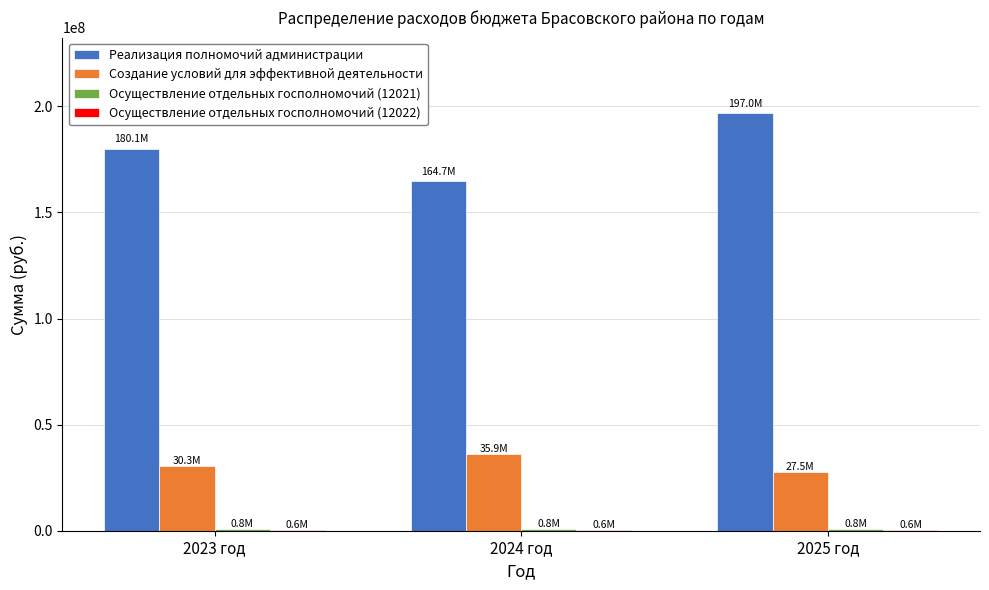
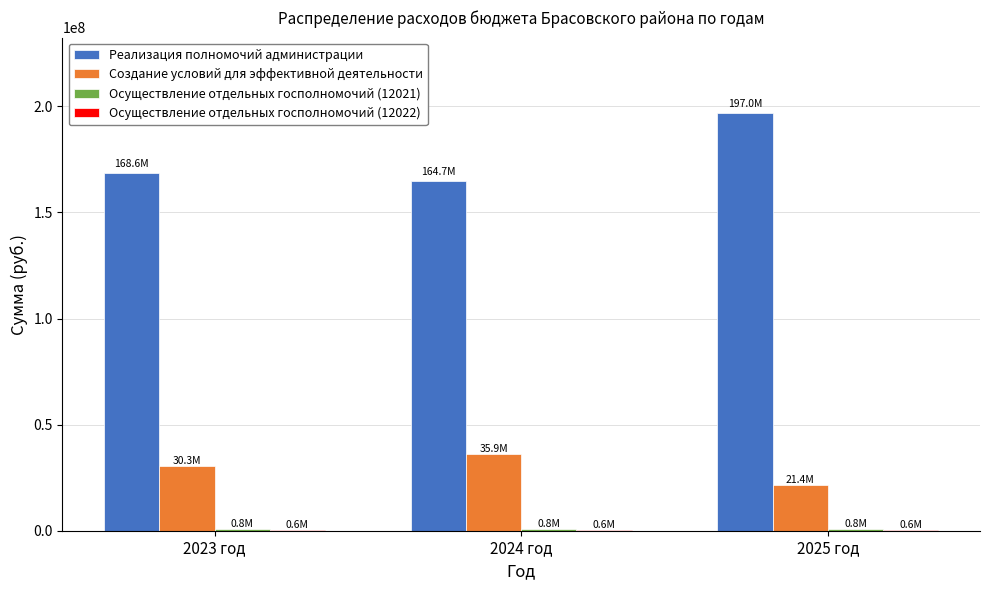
Реализация полномочий администрации, 2023 год: 180.1M -> 168.6M
Создание условий для эффективной деятельности, 2025 год: 27.5M -> 21.4M
